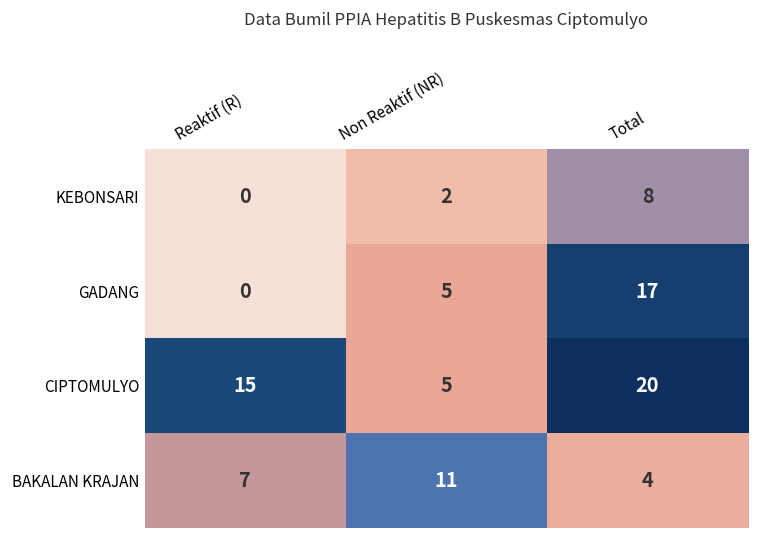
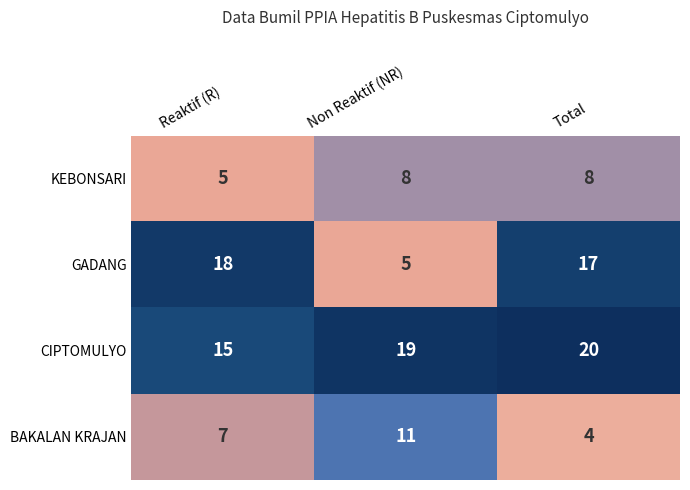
KEBONSARI, Reaktif (R): 0 -> 5
KEBONSARI, Non Reaktif (NR): 2 -> 8
GADANG, Reaktif (R): 0 -> 18
CIPTOMULYO, Non Reaktif (NR): 5 -> 19
